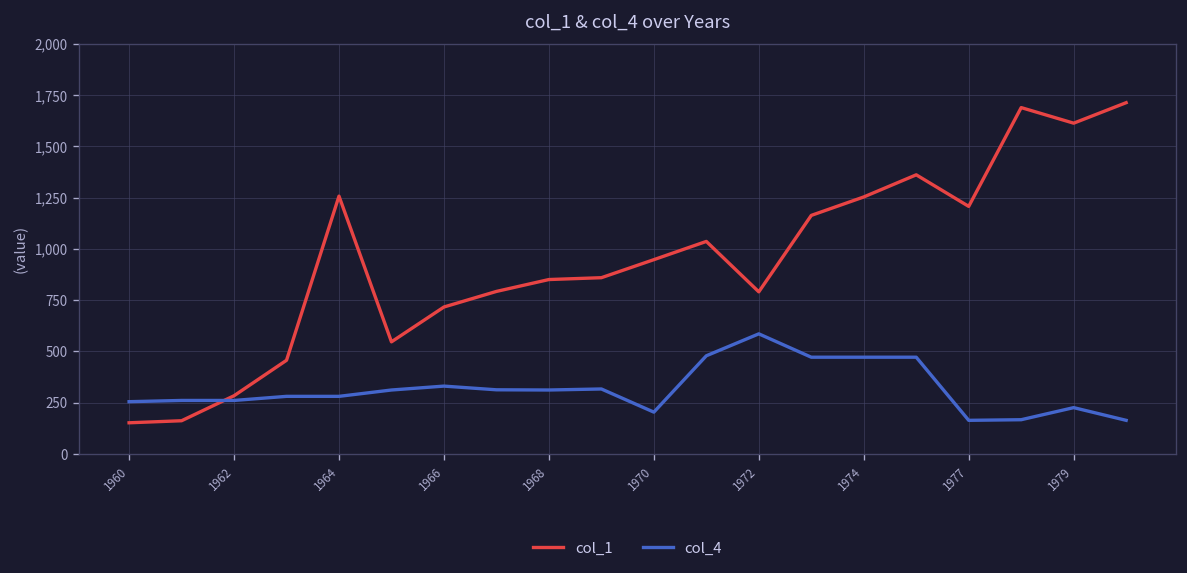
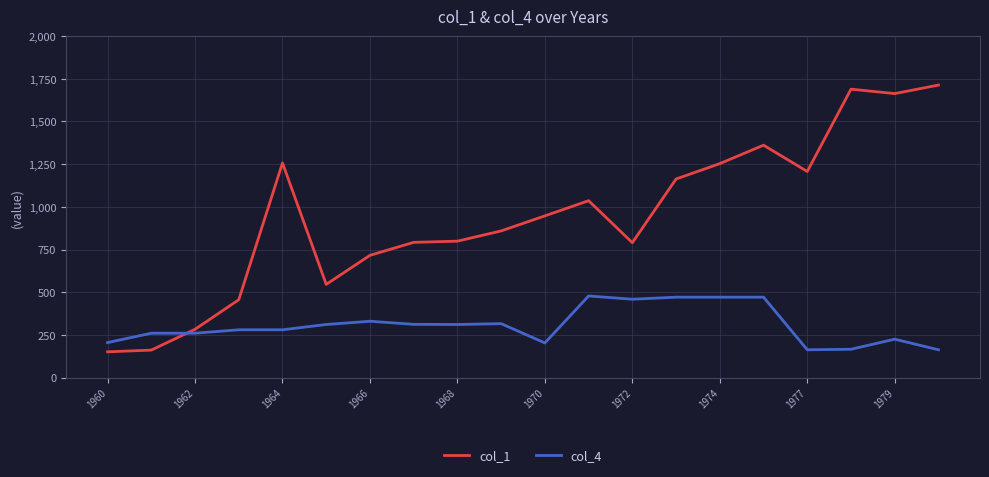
col_4, 1960: 250 -> 210
col_1, 1968: 850 -> 800
col_4, 1972: 590 -> 460
col_1, 1979: 1,610 -> 1,660
